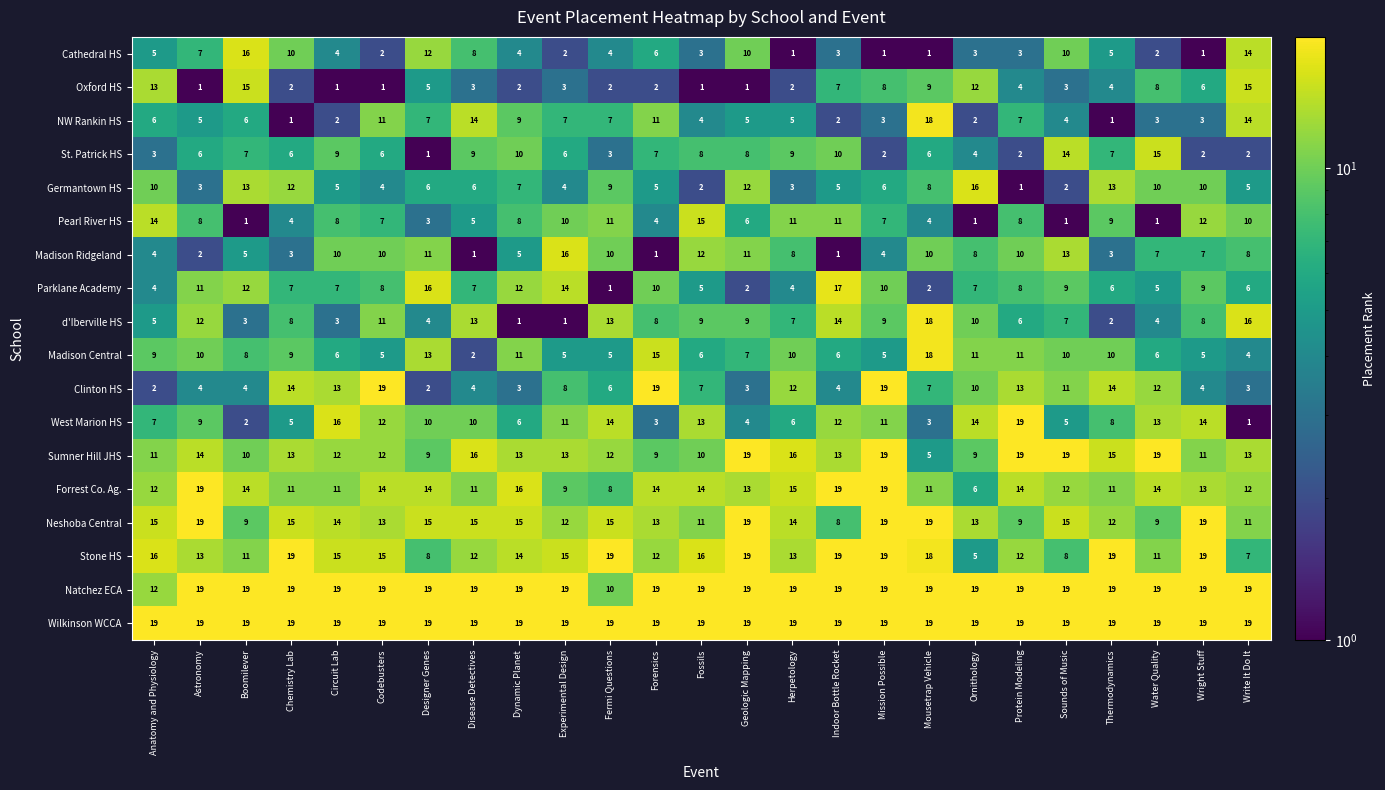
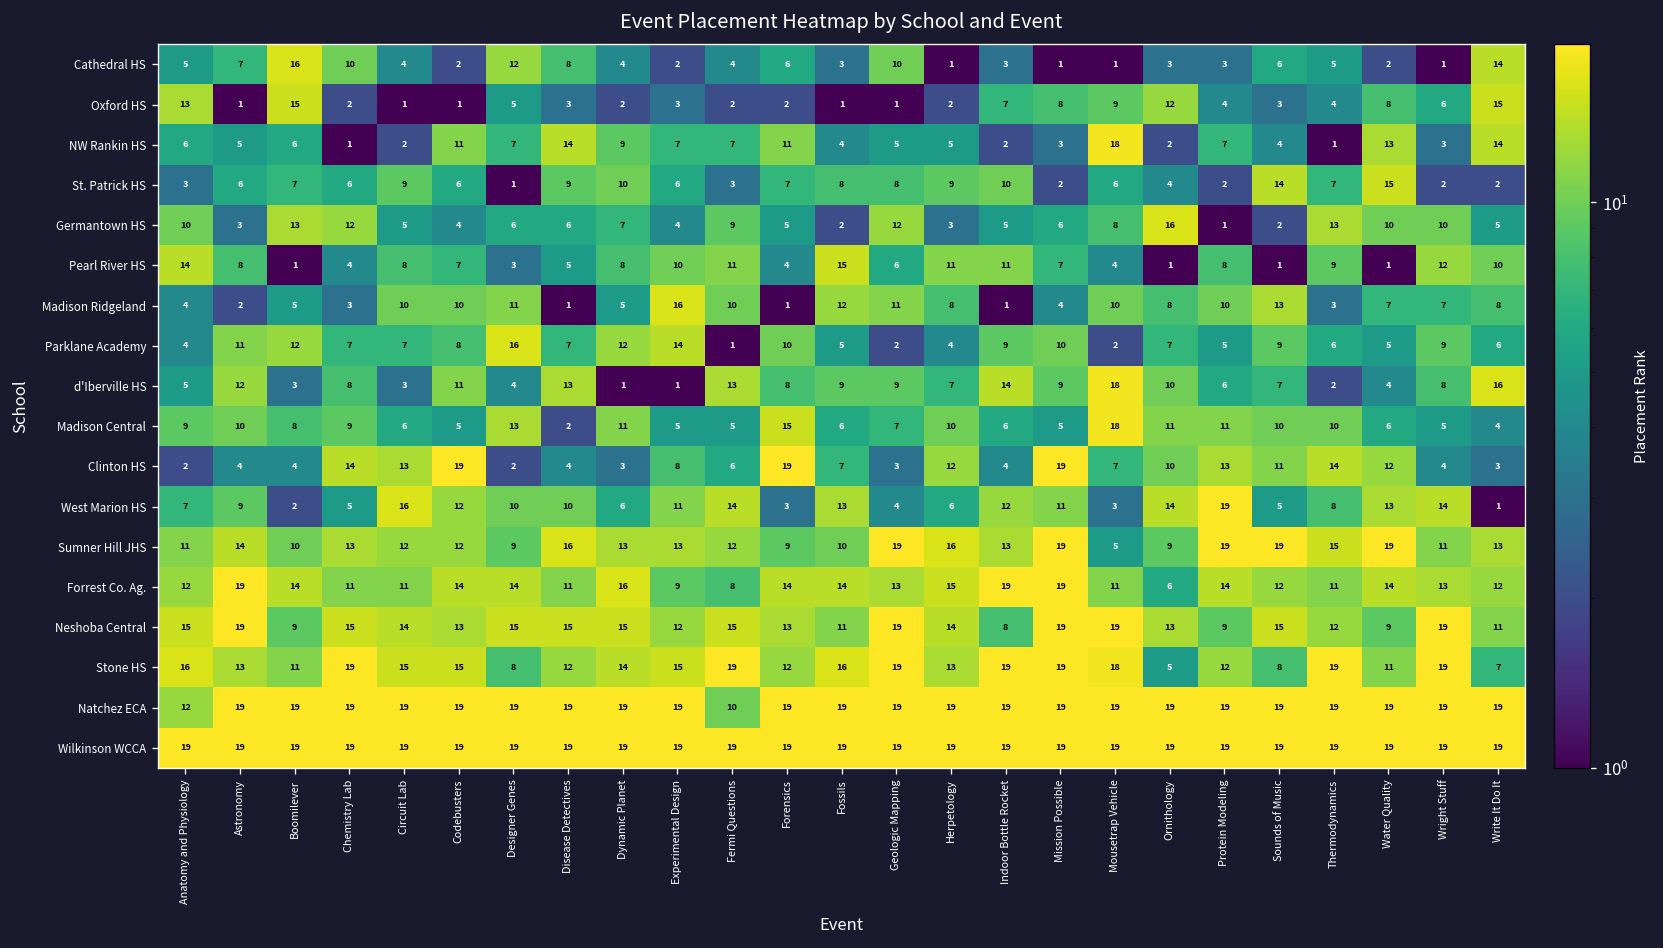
Cathedral HS, Sounds of Music: 10 -> 6
NW Rankin HS, Water Quality: 3 -> 13
Parklane Academy, Indoor Bottle Rocket: 17 -> 9
Parklane Academy, Protein Modeling: 8 -> 5
